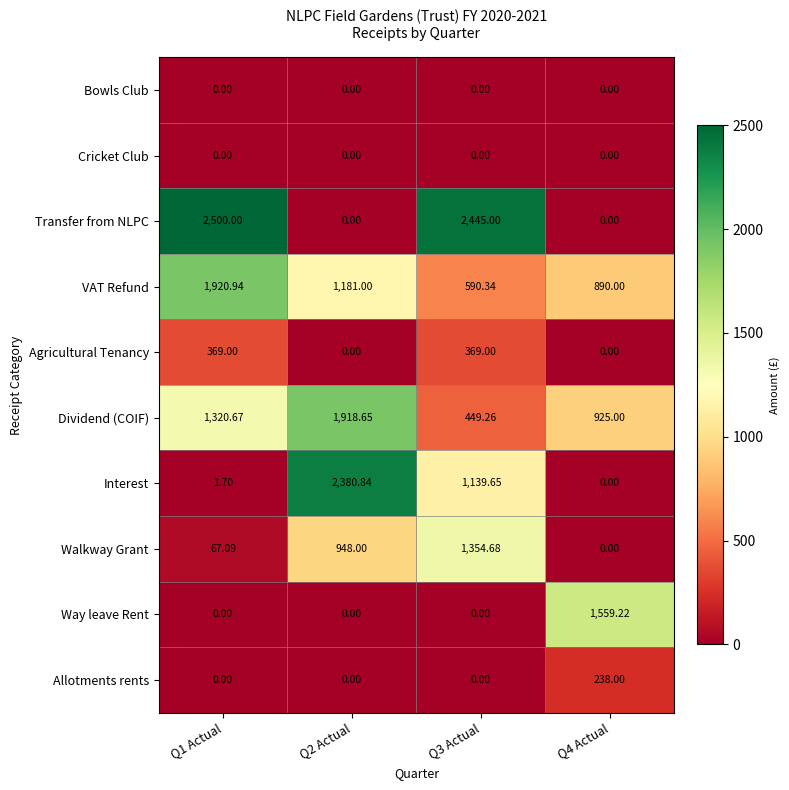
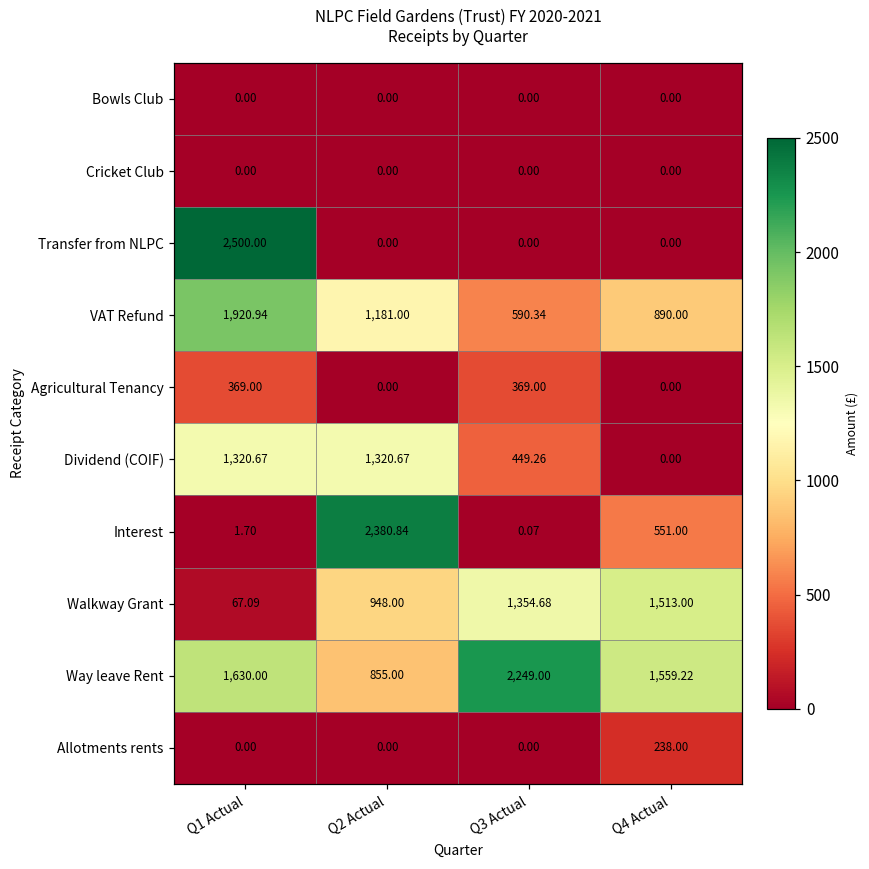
Transfer from NLPC, Q3 Actual: 2,445.00 -> 0.00
Dividend (COIF), Q2 Actual: 1,918.65 -> 1,320.67
Dividend (COIF), Q4 Actual: 925.00 -> 0.00
Interest, Q3 Actual: 1,139.65 -> 0.07
Interest, Q4 Actual: 0.00 -> 551.00
Walkway Grant, Q4 Actual: 0.00 -> 1,513.00
Way leave Rent, Q1 Actual: 0.00 -> 1,630.00
Way leave Rent, Q2 Actual: 0.00 -> 855.00
Way leave Rent, Q3 Actual: 0.00 -> 2,249.00
